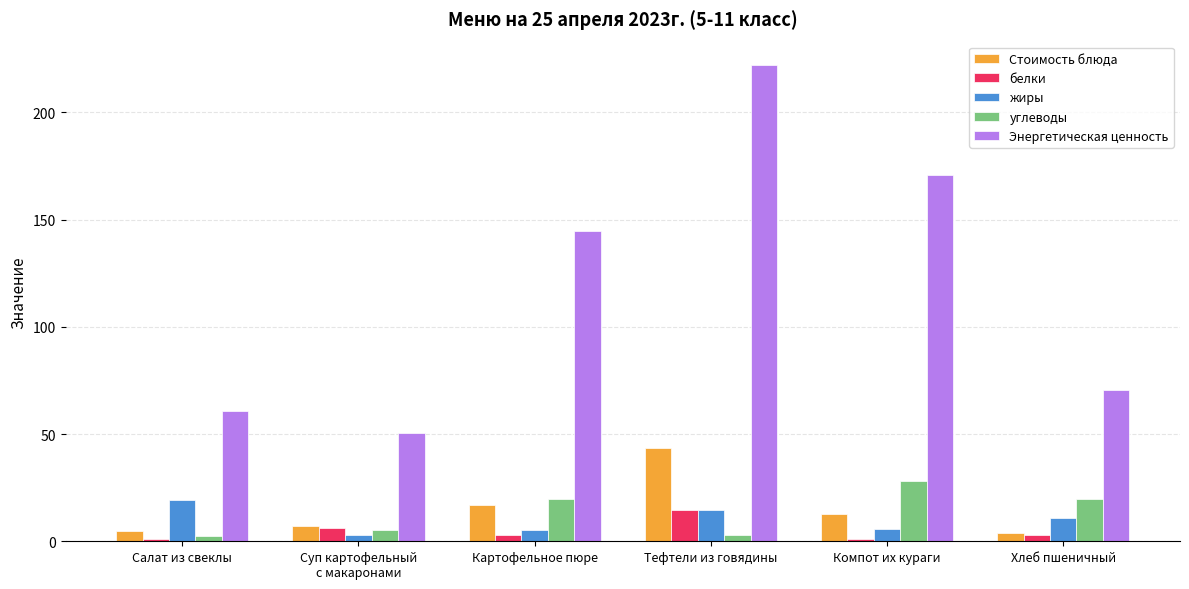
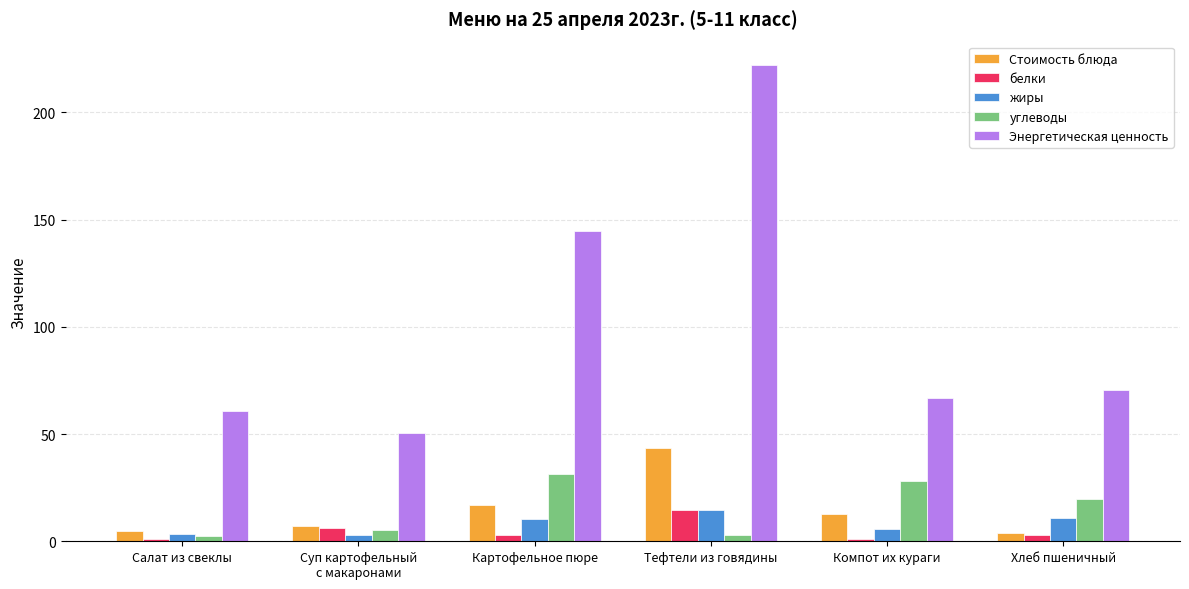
жиры, Салат из свеклы: 19 -> 4
жиры, Картофельное пюре: 5 -> 11
углеводы, Картофельное пюре: 20 -> 31
Энергетическая ценность, Компот их кураги: 171 -> 67
